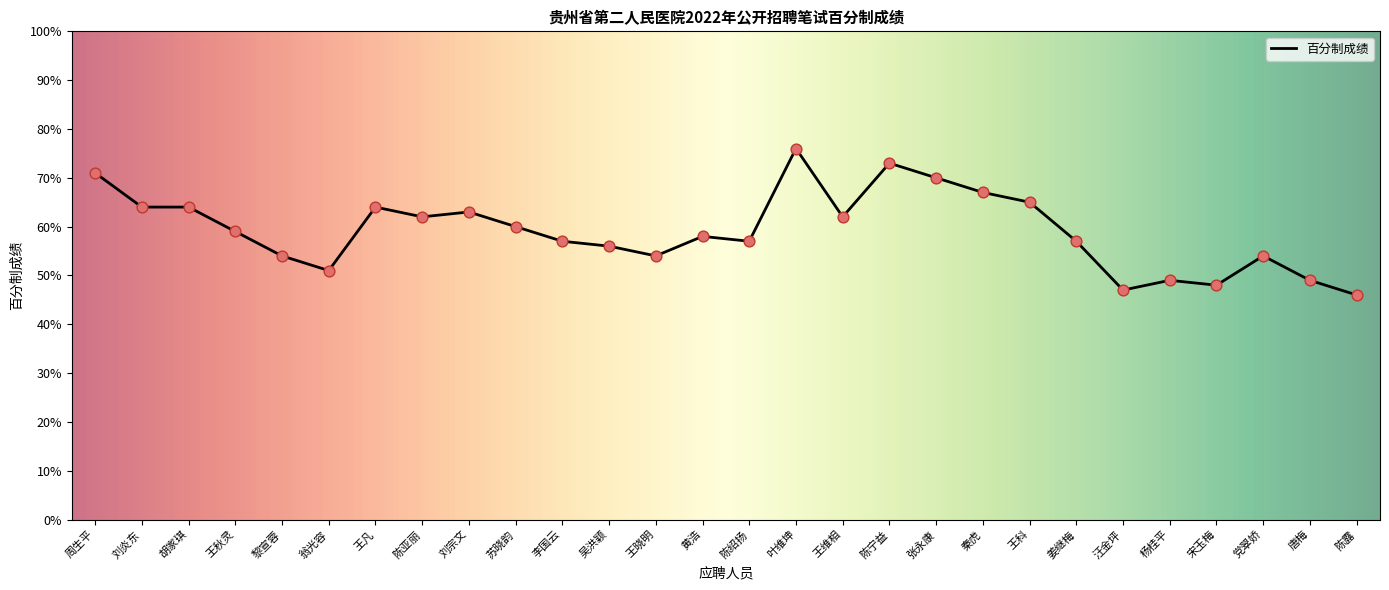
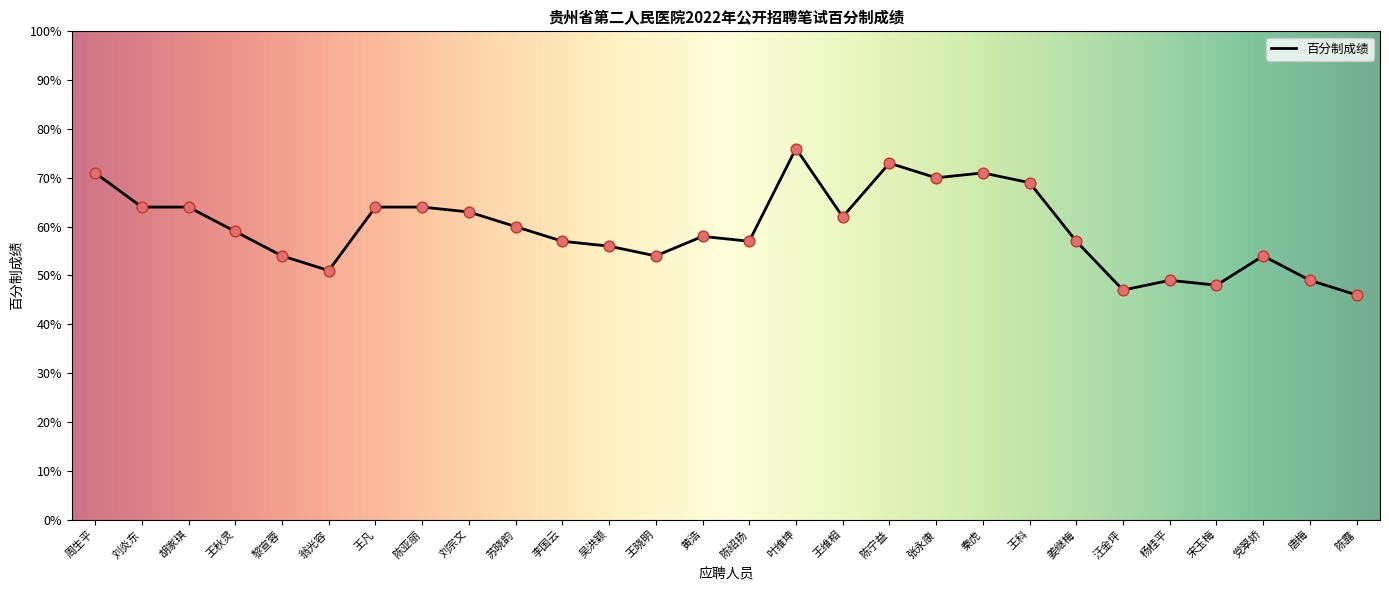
陈亚丽: 62% -> 64%
秦虎: 67% -> 71%
王科: 65% -> 69%
